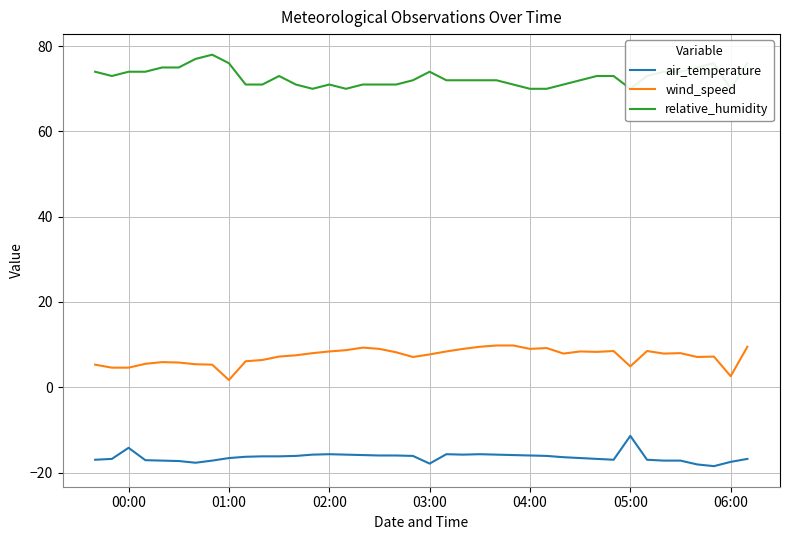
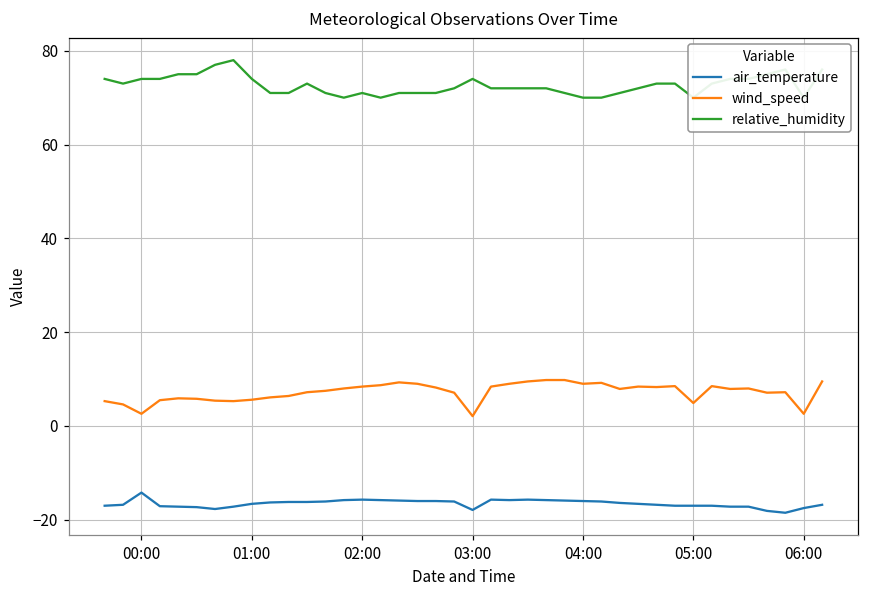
wind_speed, 00:00: 5 -> 3
wind_speed, 01:00: 2 -> 6
relative_humidity, 01:00: 76 -> 74
wind_speed, 03:00: 8 -> 2
air_temperature, 05:00: -11 -> -17
